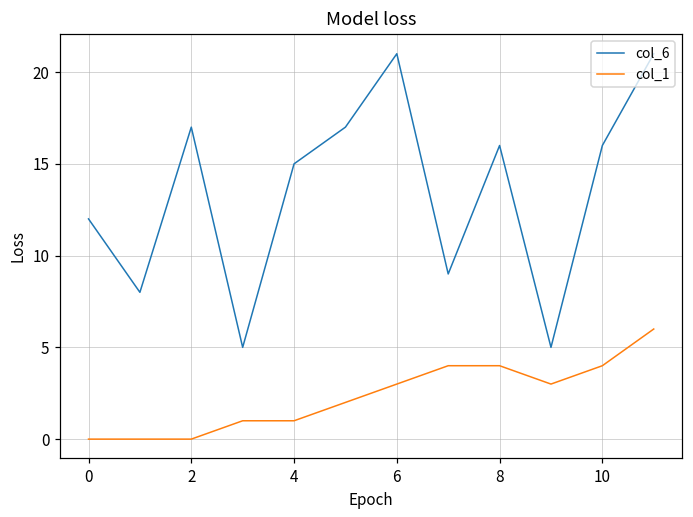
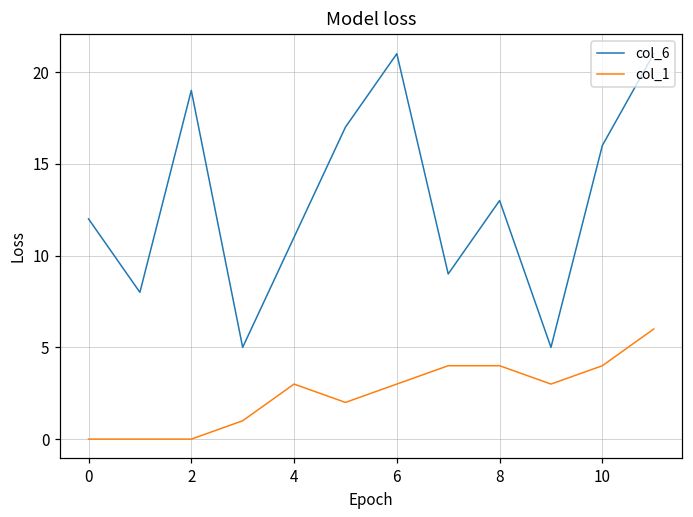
col_6, 2: 17 -> 19
col_6, 4: 15 -> 11
col_1, 4: 1 -> 3
col_6, 8: 16 -> 13
